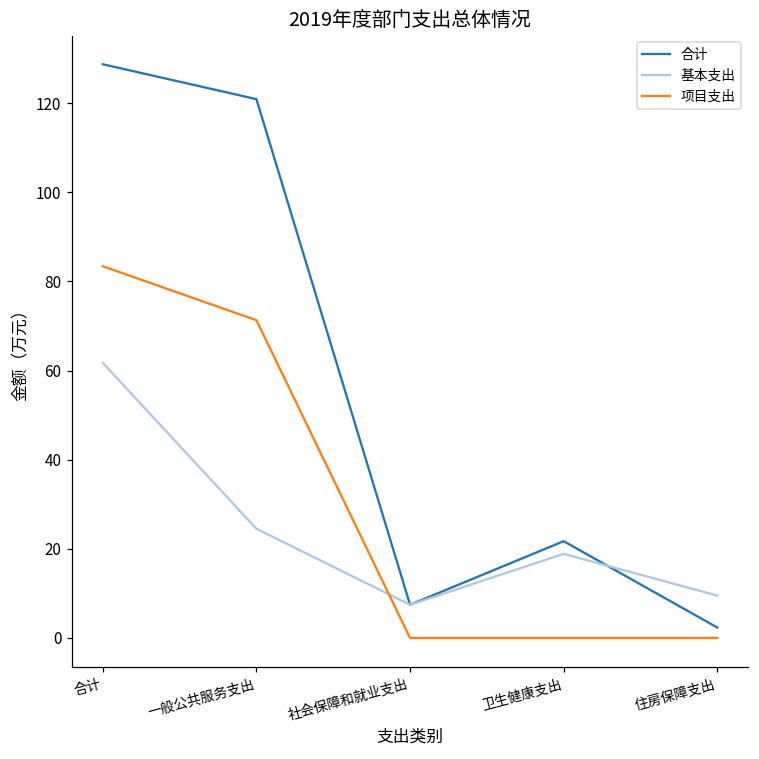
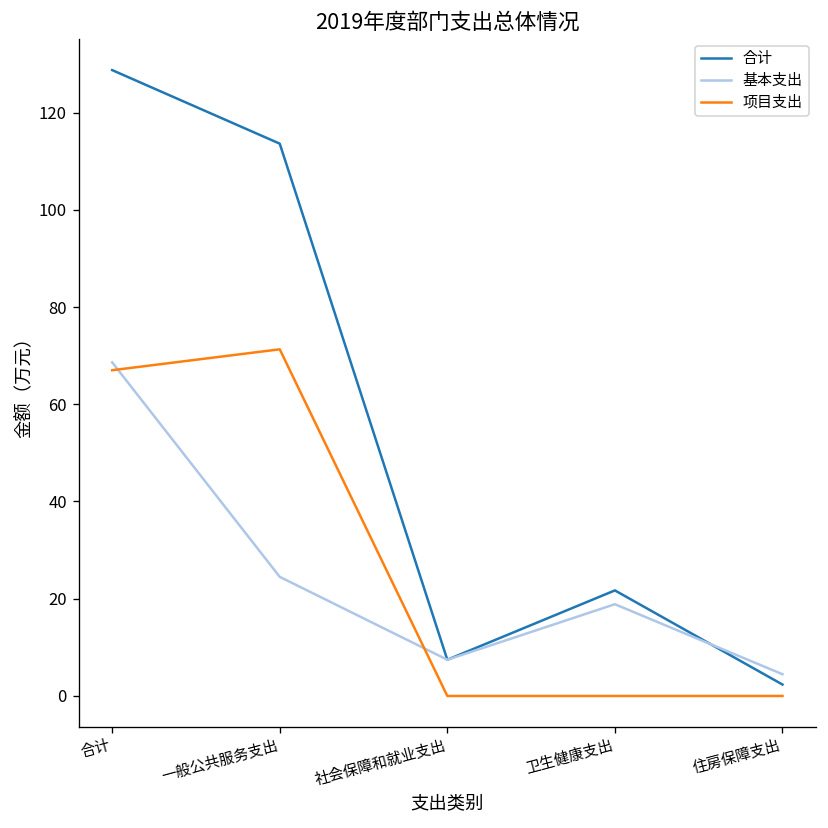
基本支出, 合计: 62 -> 69
项目支出, 合计: 83 -> 67
合计, 一般公共服务支出: 121 -> 114
基本支出, 住房保障支出: 10 -> 4
